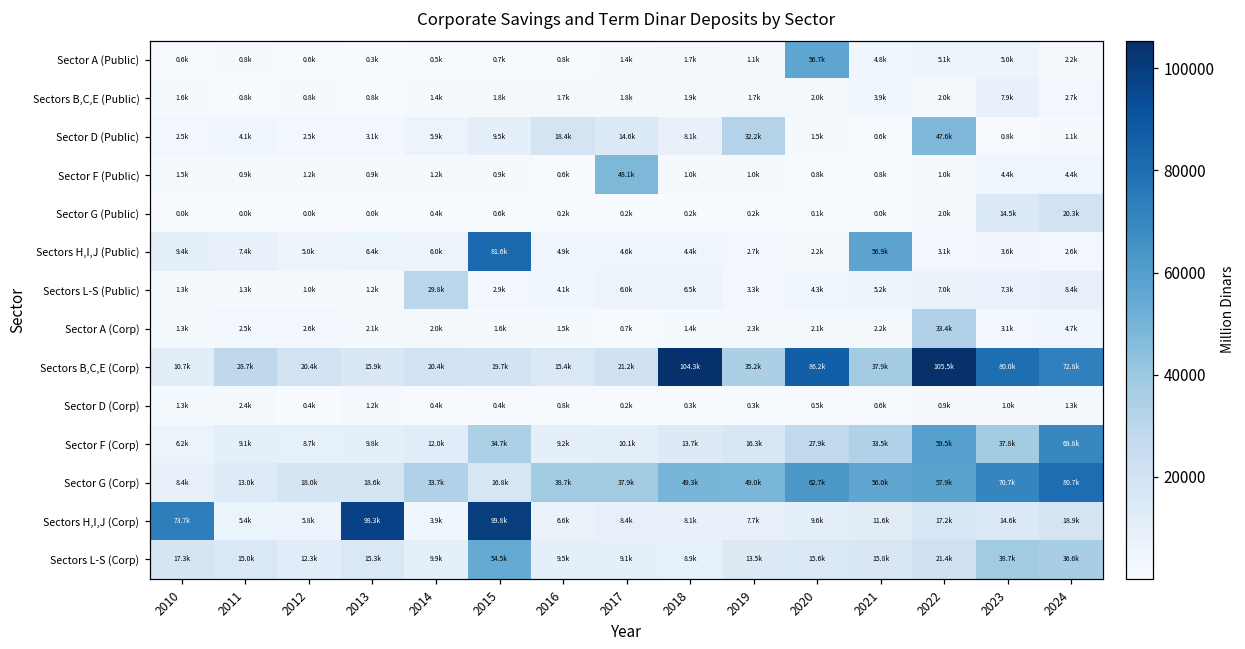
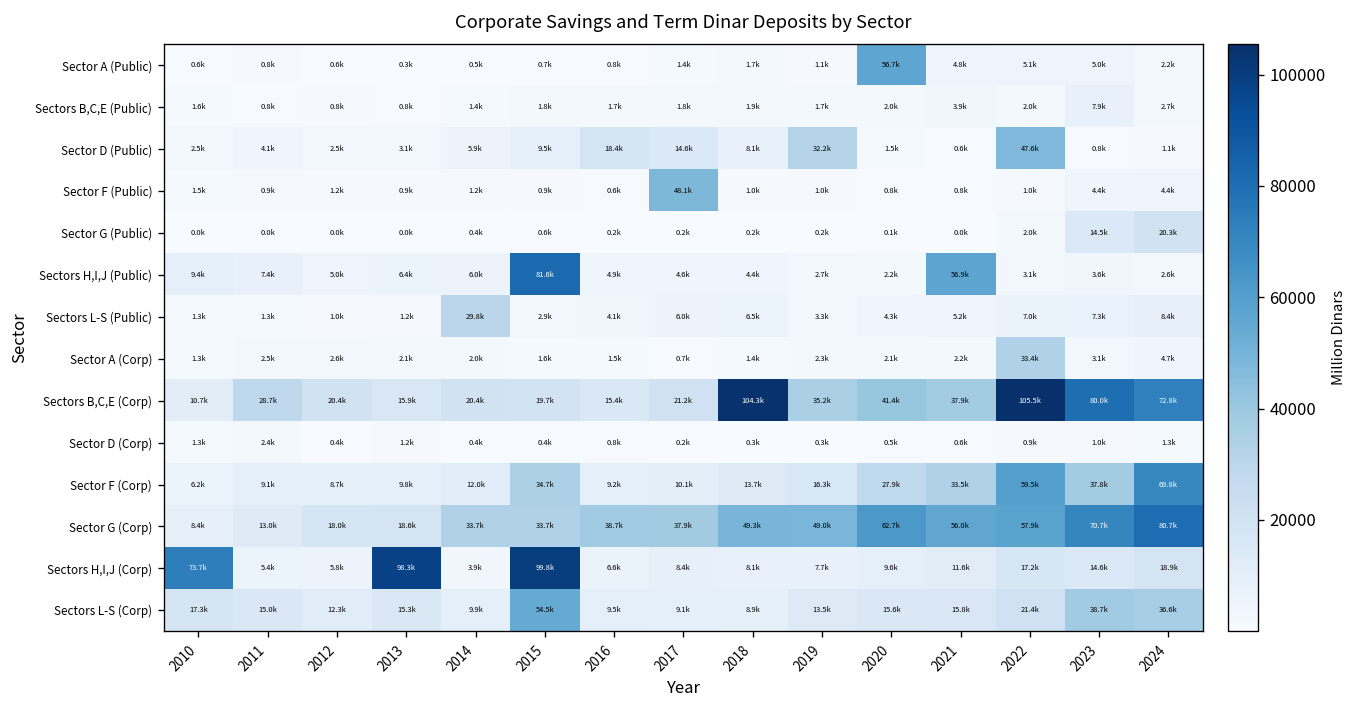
Sectors B,C,E (Corp), 2020: 86.2k -> 41.4k
Sector G (Corp), 2015: 16.8k -> 33.7k
